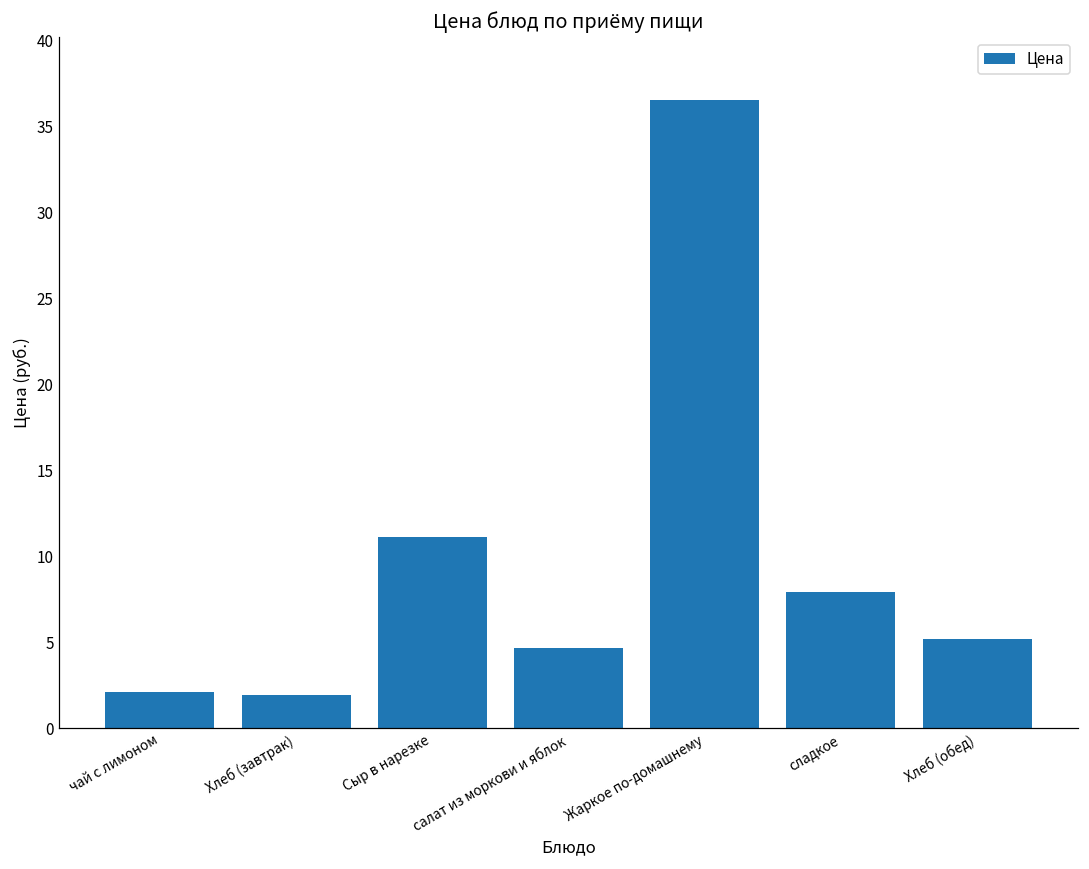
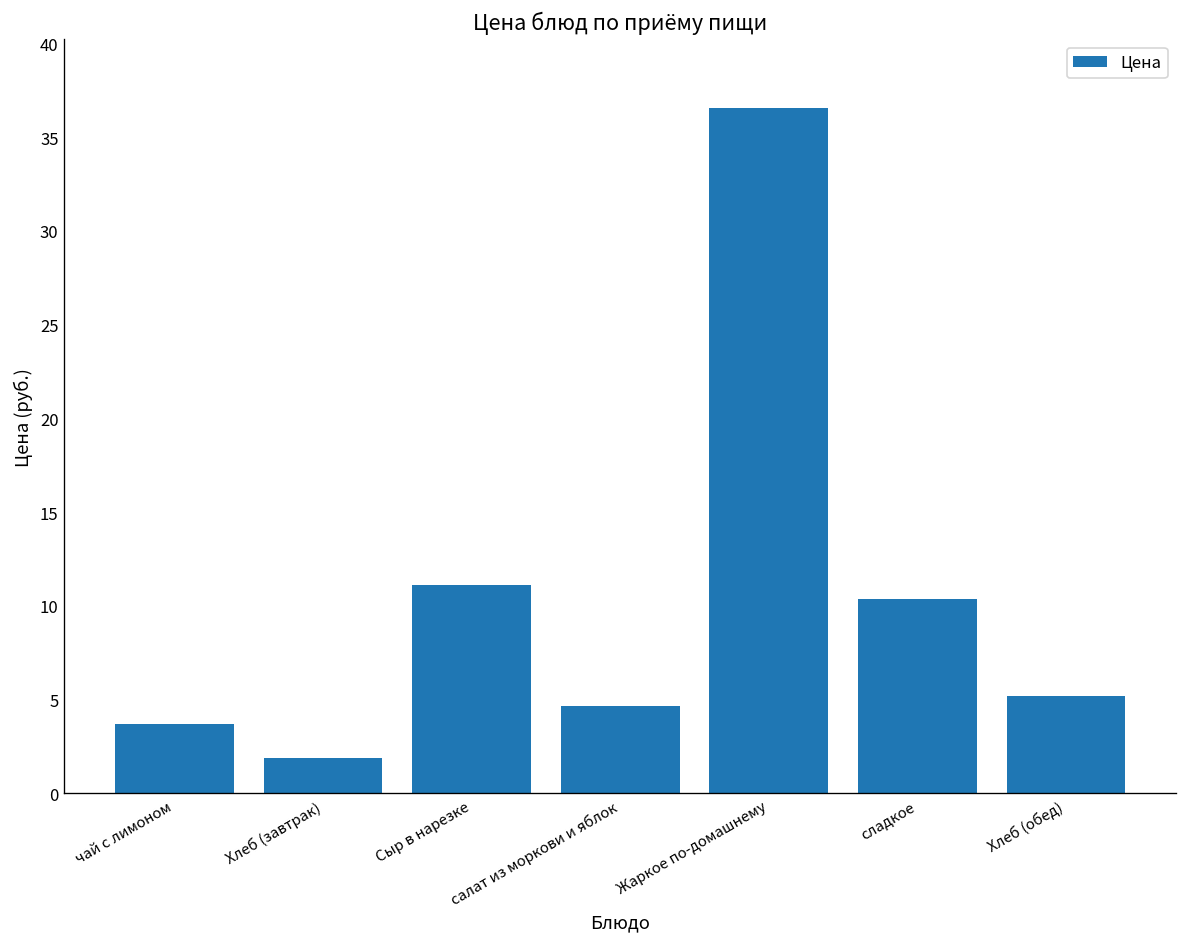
чай с лимоном: 2.1 -> 3.7
сладкое: 7.9 -> 10.4
